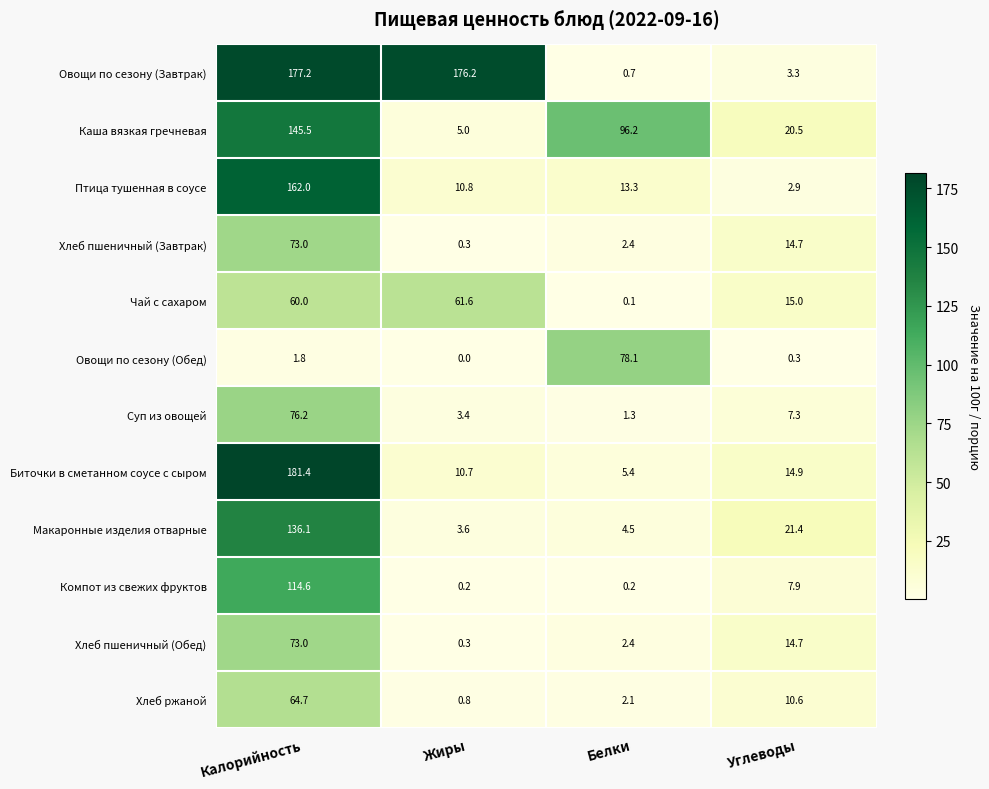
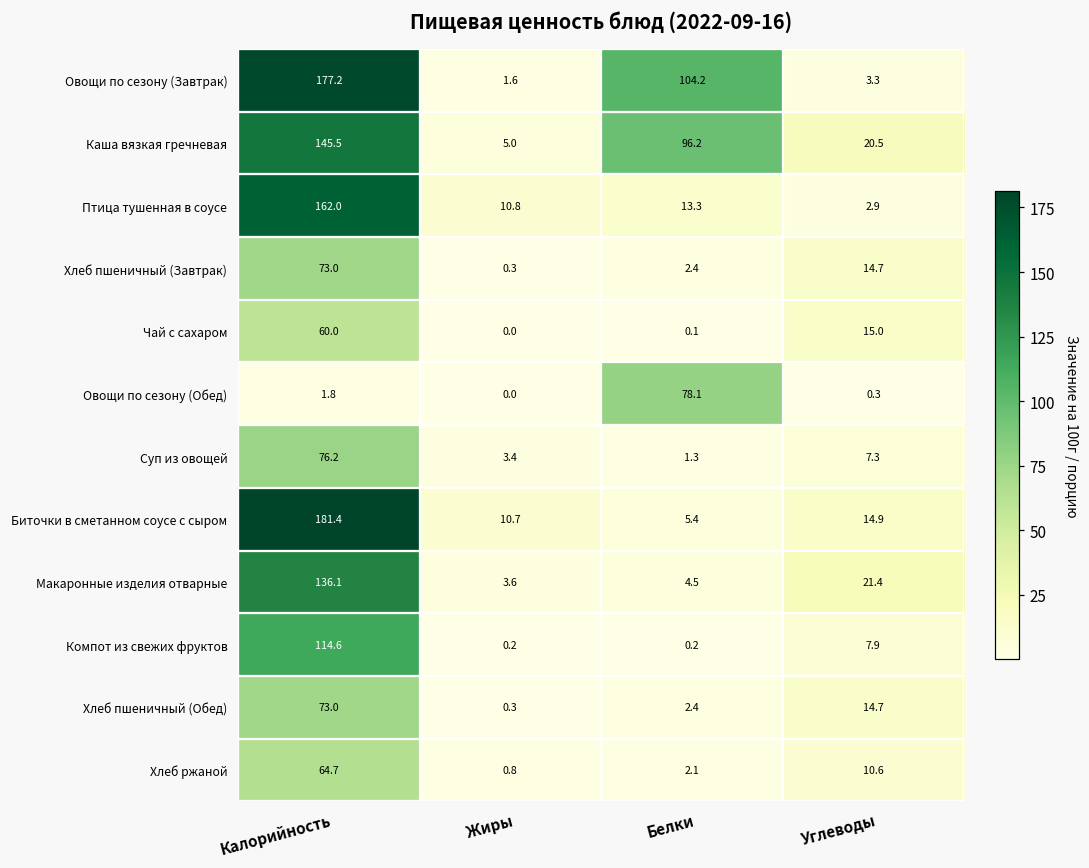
Овощи по сезону (Завтрак), Жиры: 176.2 -> 1.6
Овощи по сезону (Завтрак), Белки: 0.7 -> 104.2
Чай с сахаром, Жиры: 61.6 -> 0.0
